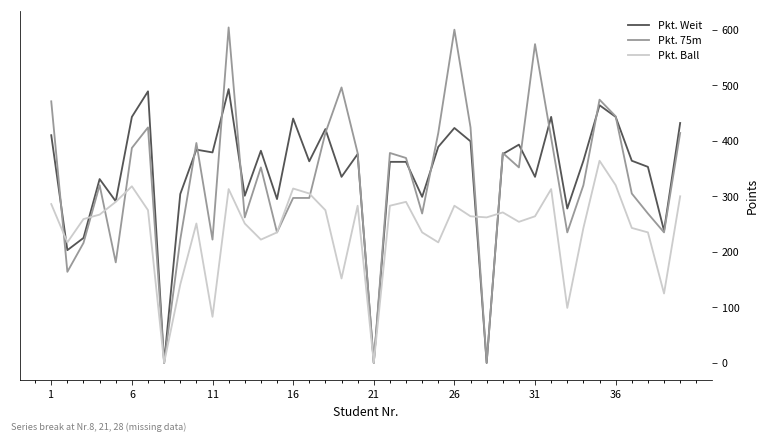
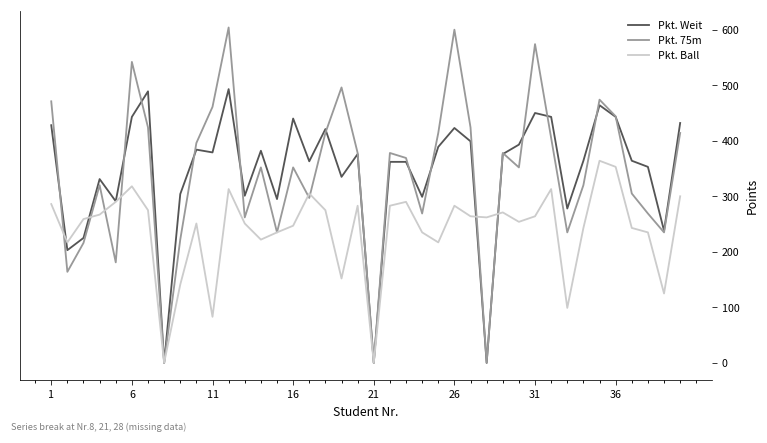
Pkt. Weit, 1: 410 -> 430
Pkt. 75m, 6: 390 -> 540
Pkt. 75m, 11: 220 -> 460
Pkt. 75m, 16: 300 -> 350
Pkt. Ball, 16: 310 -> 250
Pkt. Weit, 31: 340 -> 450
Pkt. Ball, 36: 320 -> 350
